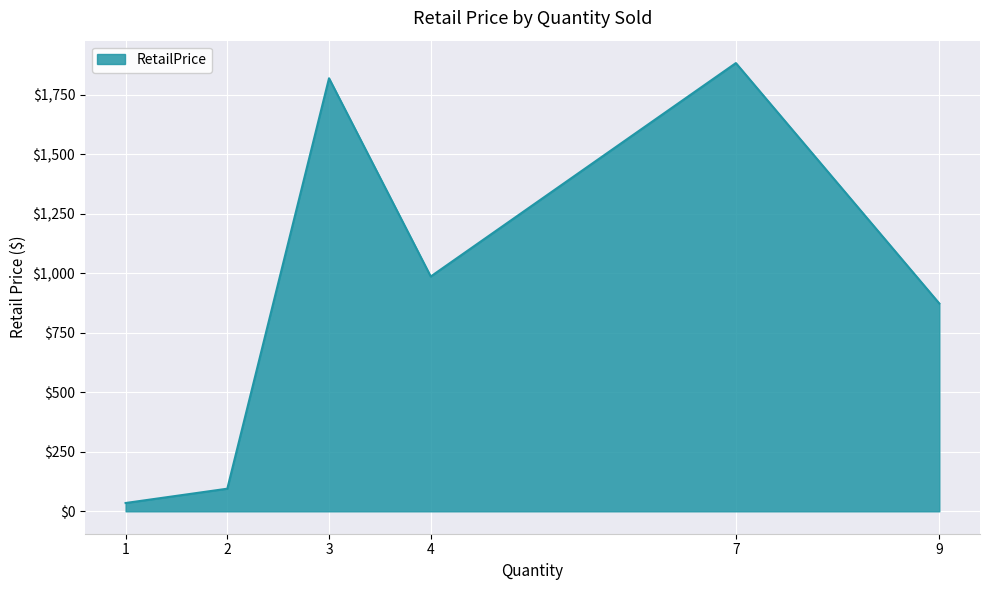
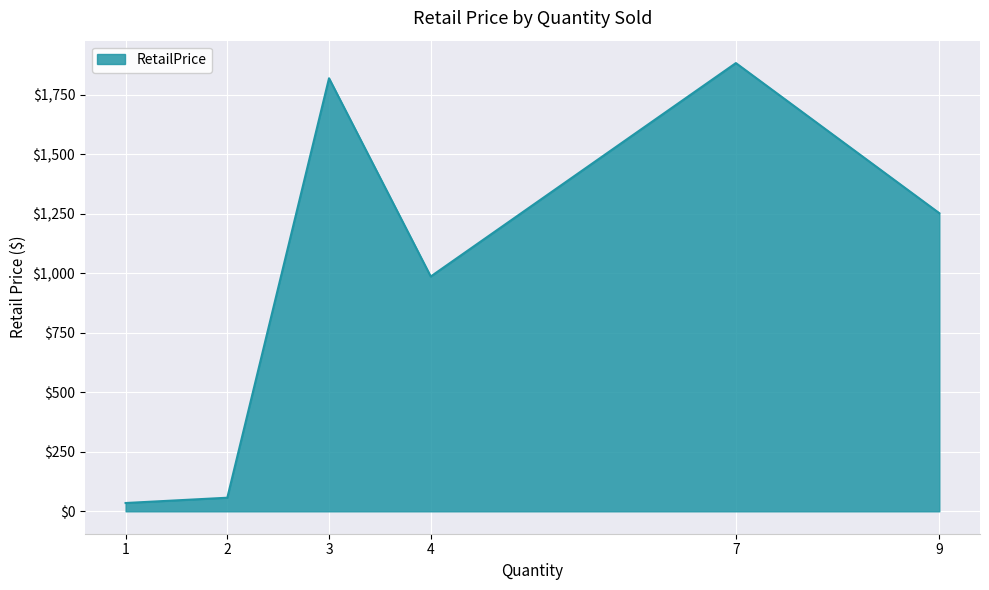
2: $100 -> $60
9: $870 -> $1,250
